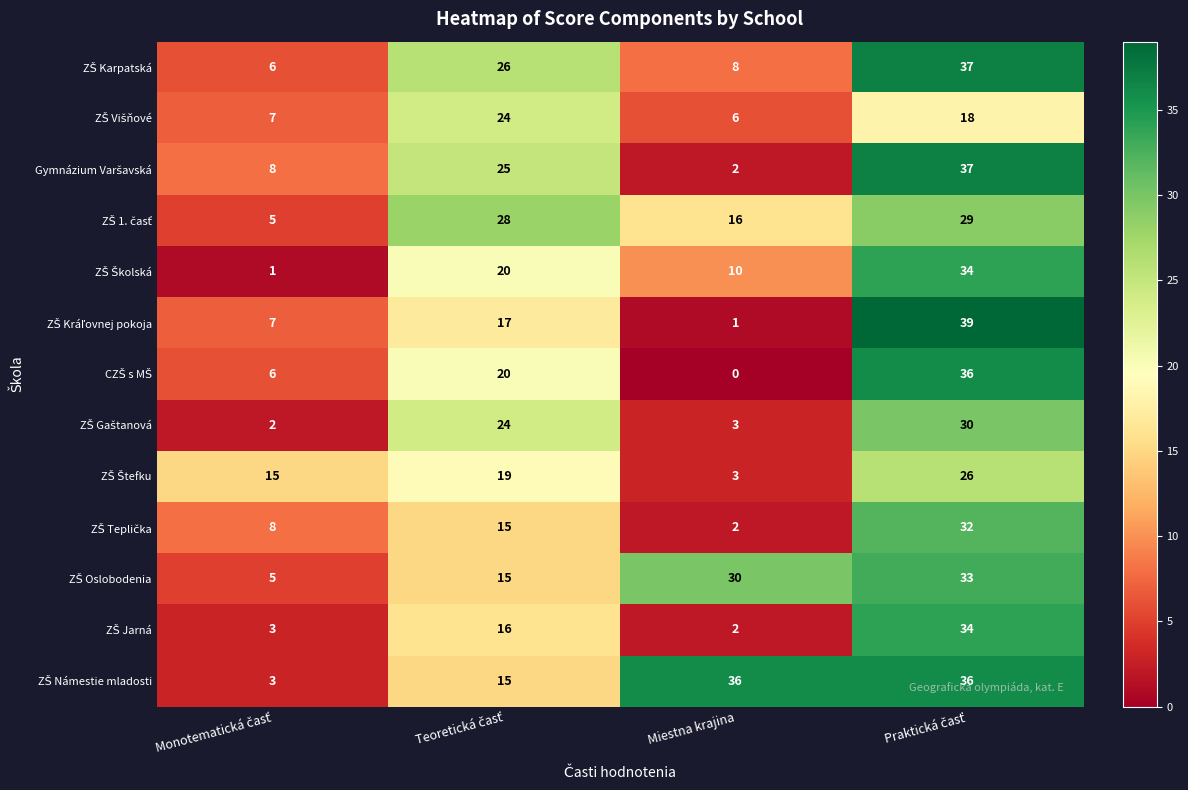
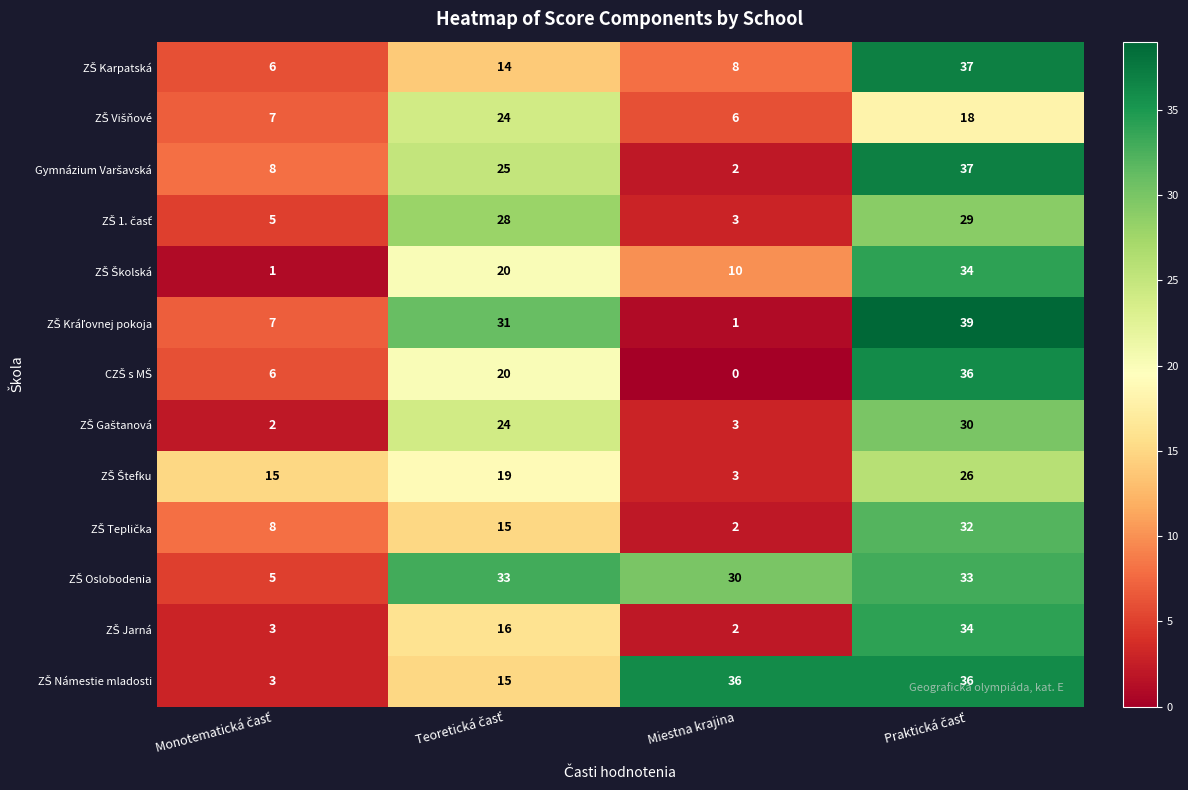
ZŠ Karpatská, Teoretická časť: 26 -> 14
ZŠ 1. časť, Miestna krajina: 16 -> 3
ZŠ Kráľovnej pokoja, Teoretická časť: 17 -> 31
ZŠ Oslobodenia, Teoretická časť: 15 -> 33
